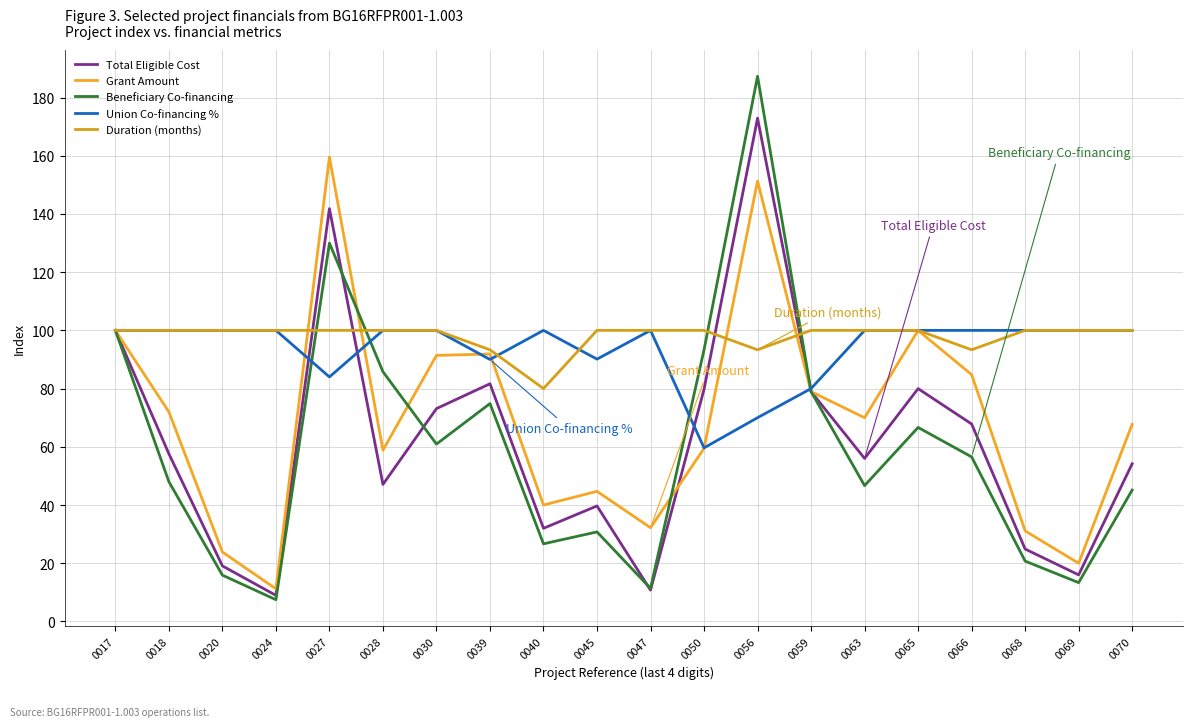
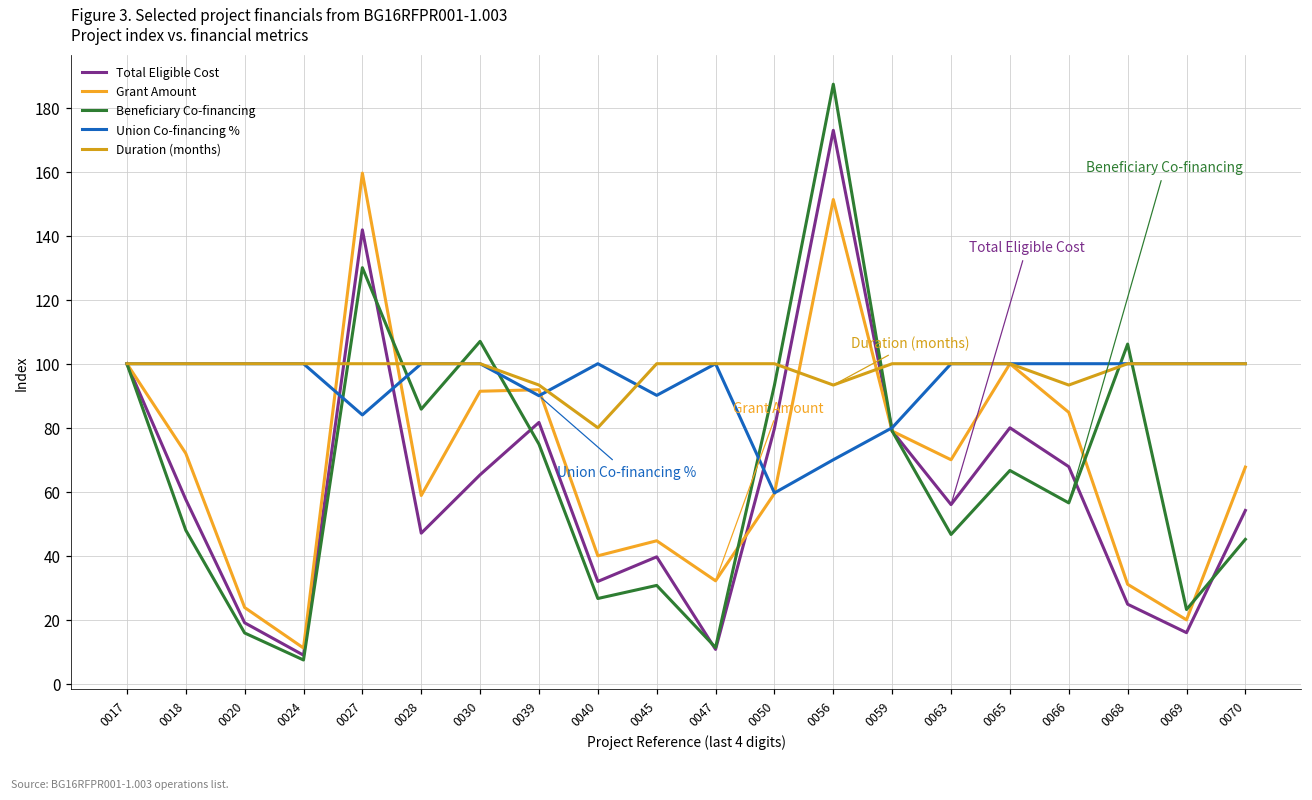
Total Eligible Cost, 0030: 73 -> 65
Beneficiary Co-financing, 0030: 61 -> 107
Beneficiary Co-financing, 0068: 21 -> 106
Beneficiary Co-financing, 0069: 13 -> 23
